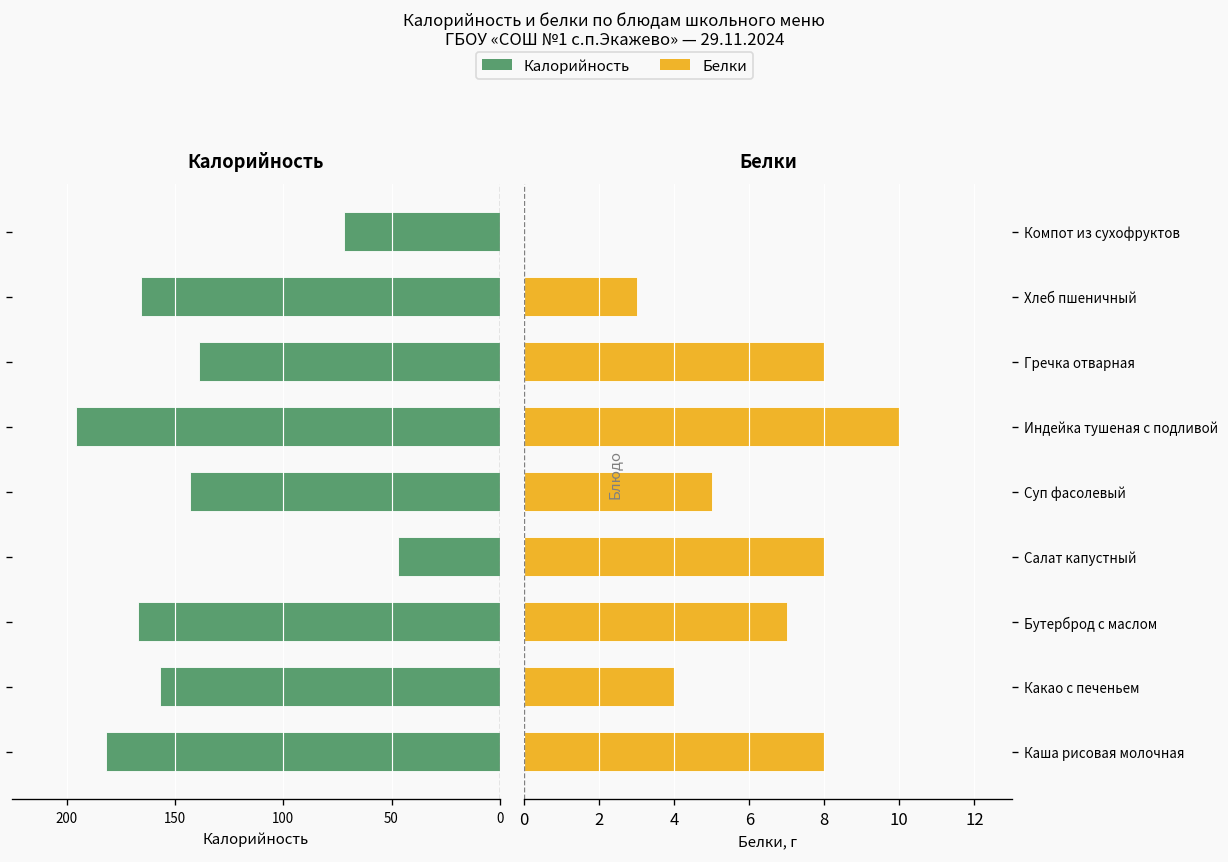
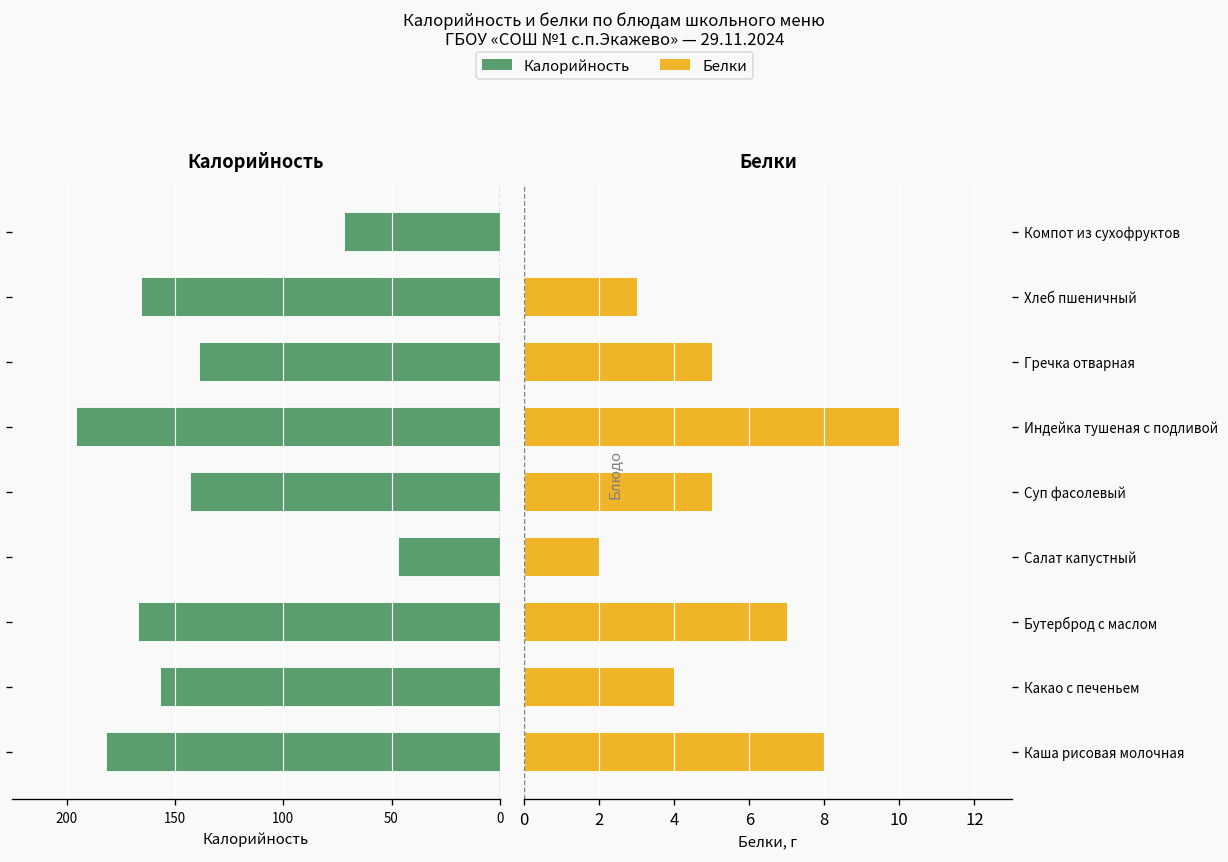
Белки, Гречка отварная: 8 -> 5
Белки, Салат капустный: 8 -> 2
